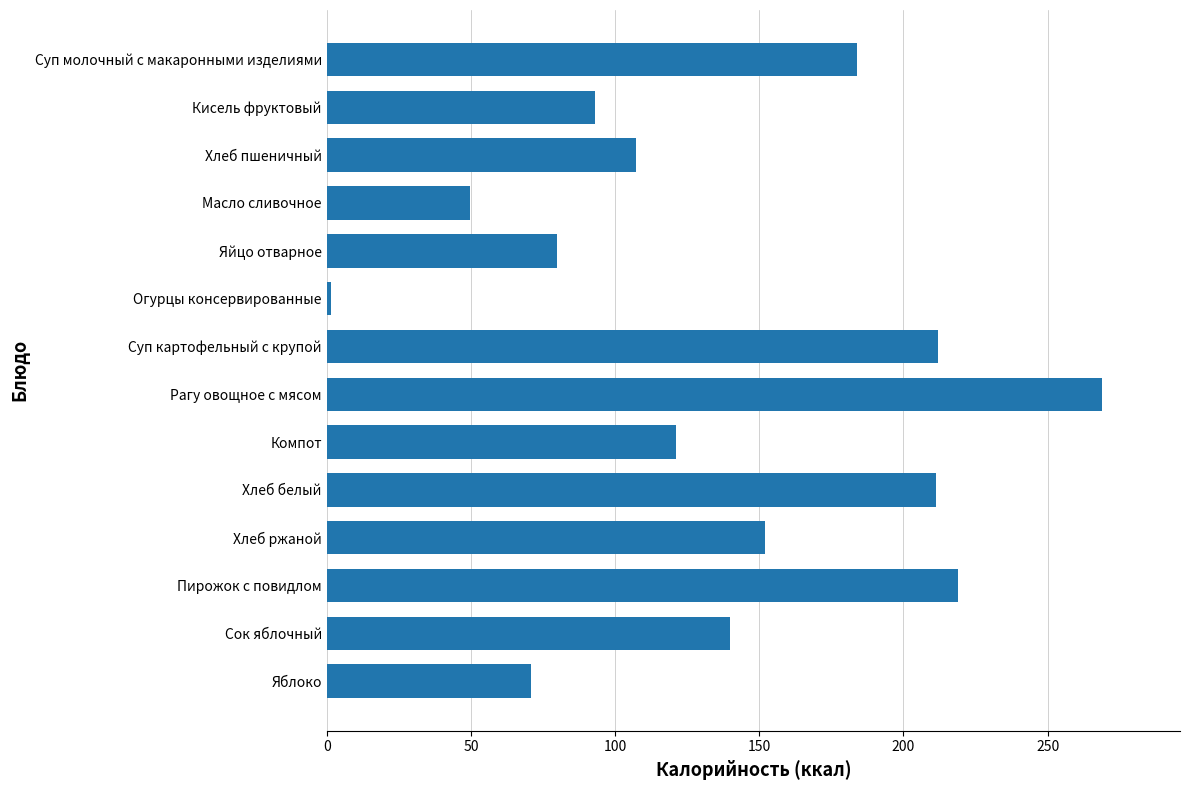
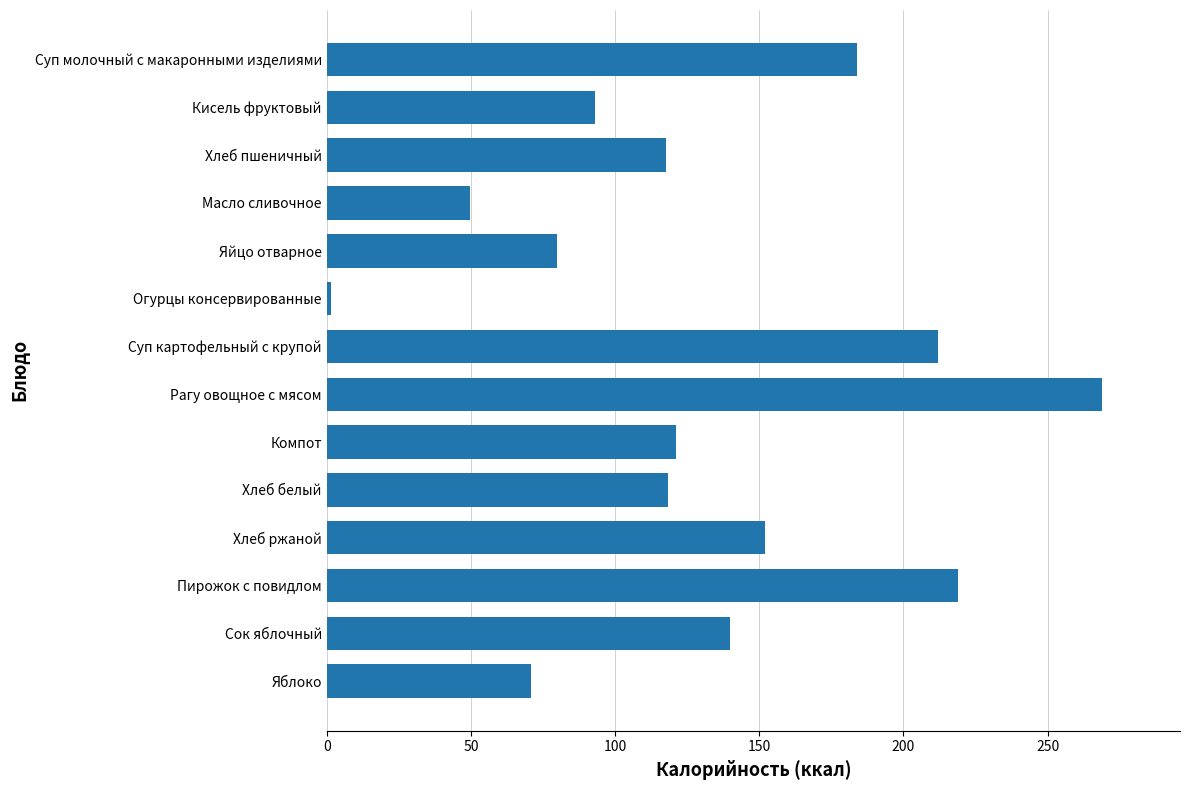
Хлеб пшеничный: 107 -> 118
Хлеб белый: 211 -> 118
